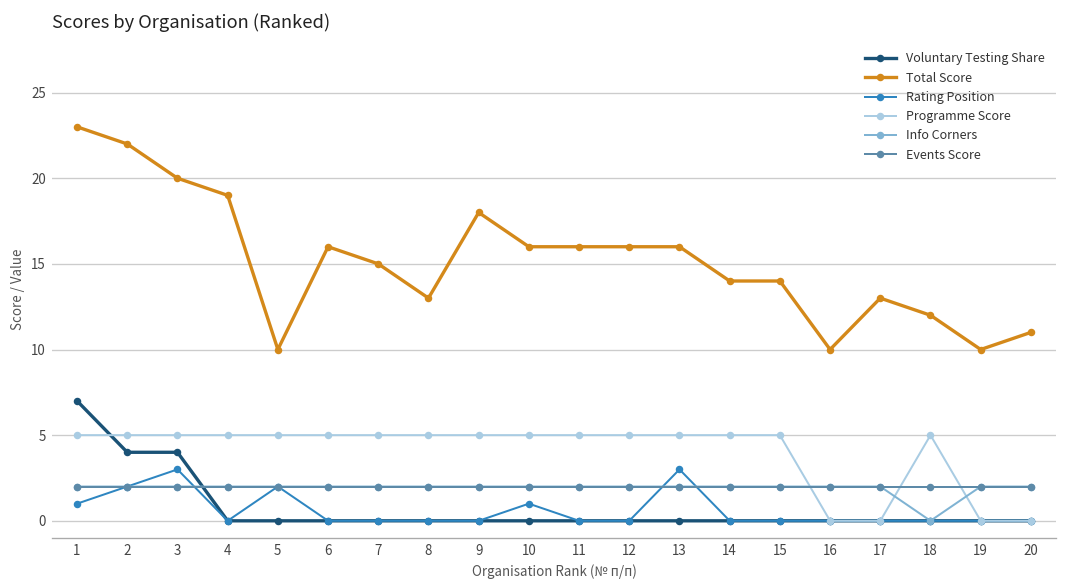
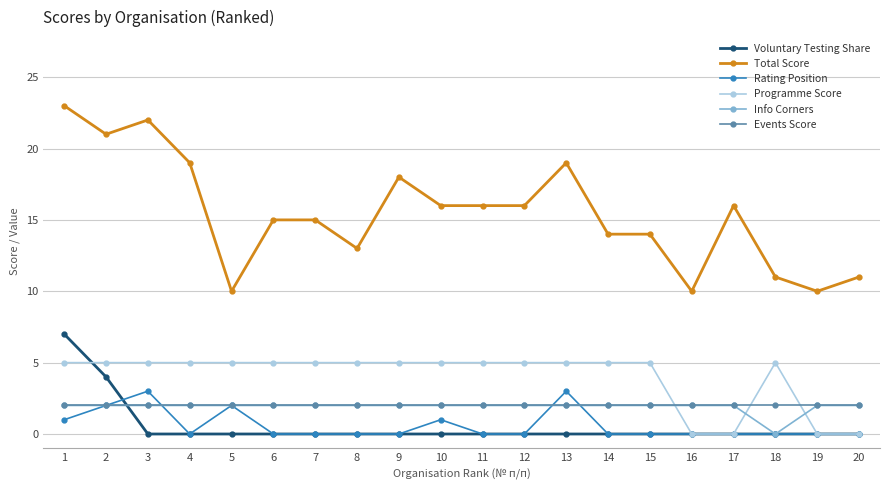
Total Score, 2: 22 -> 21
Voluntary Testing Share, 3: 4 -> 0
Total Score, 3: 20 -> 22
Total Score, 6: 16 -> 15
Total Score, 13: 16 -> 19
Total Score, 17: 13 -> 16
Total Score, 18: 12 -> 11
